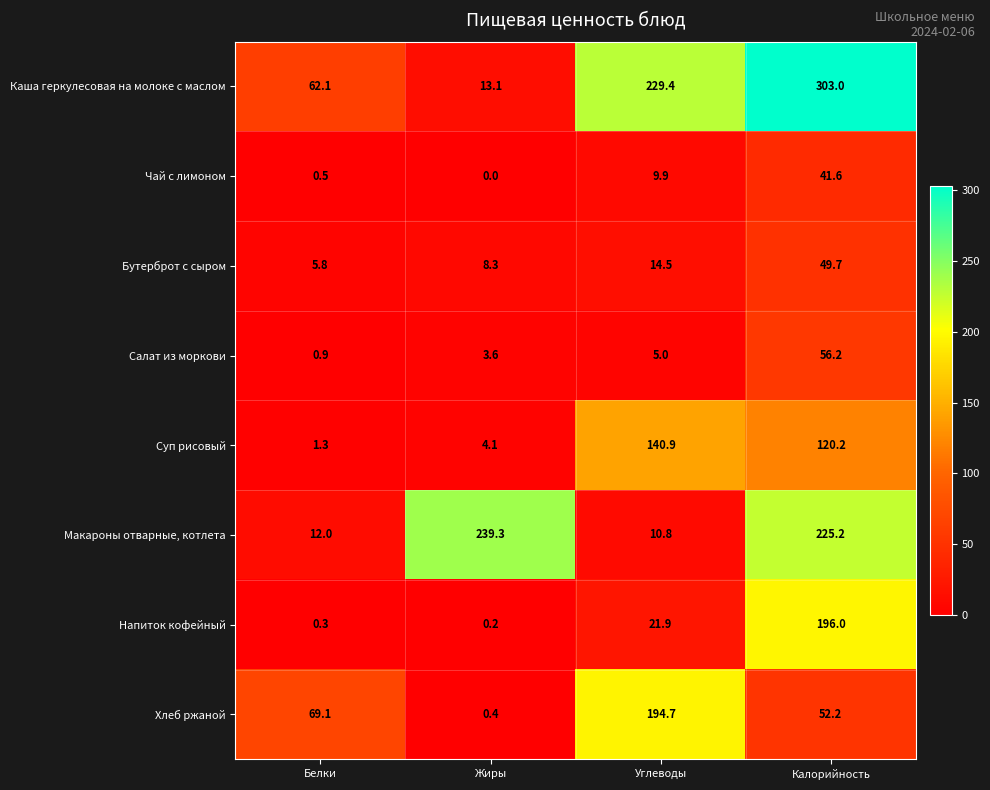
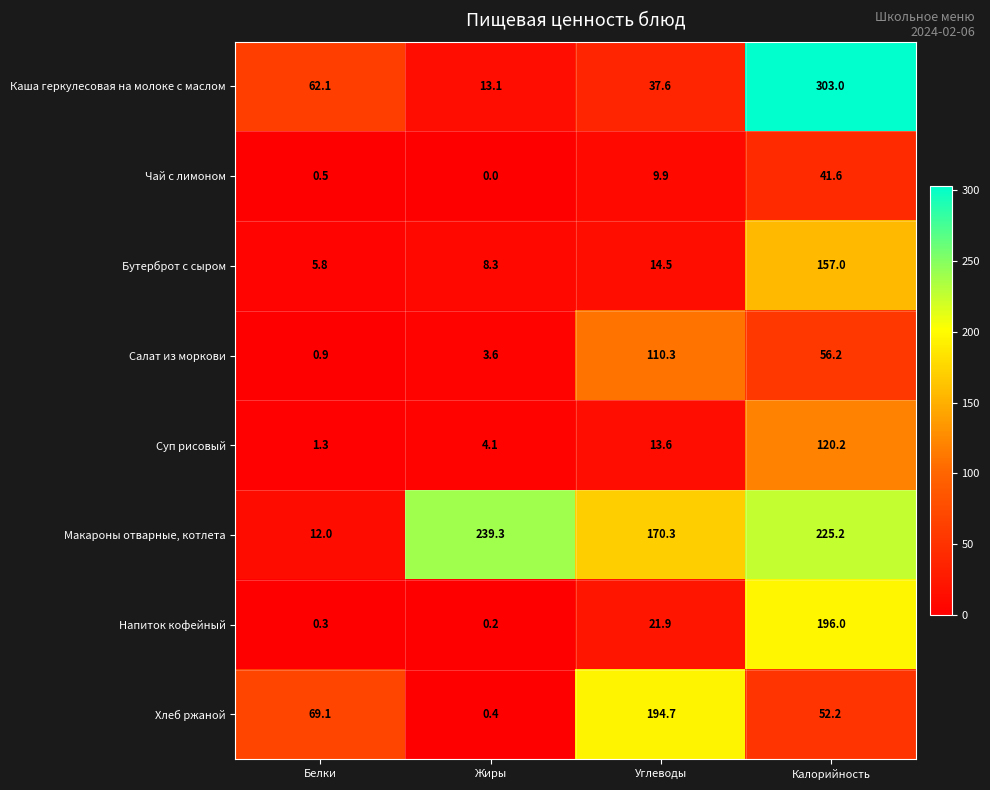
Каша геркулесовая на молоке с маслом, Углеводы: 229.4 -> 37.6
Бутерброт с сыром, Калорийность: 49.7 -> 157.0
Салат из моркови, Углеводы: 5.0 -> 110.3
Суп рисовый, Углеводы: 140.9 -> 13.6
Макароны отварные, котлета, Углеводы: 10.8 -> 170.3
